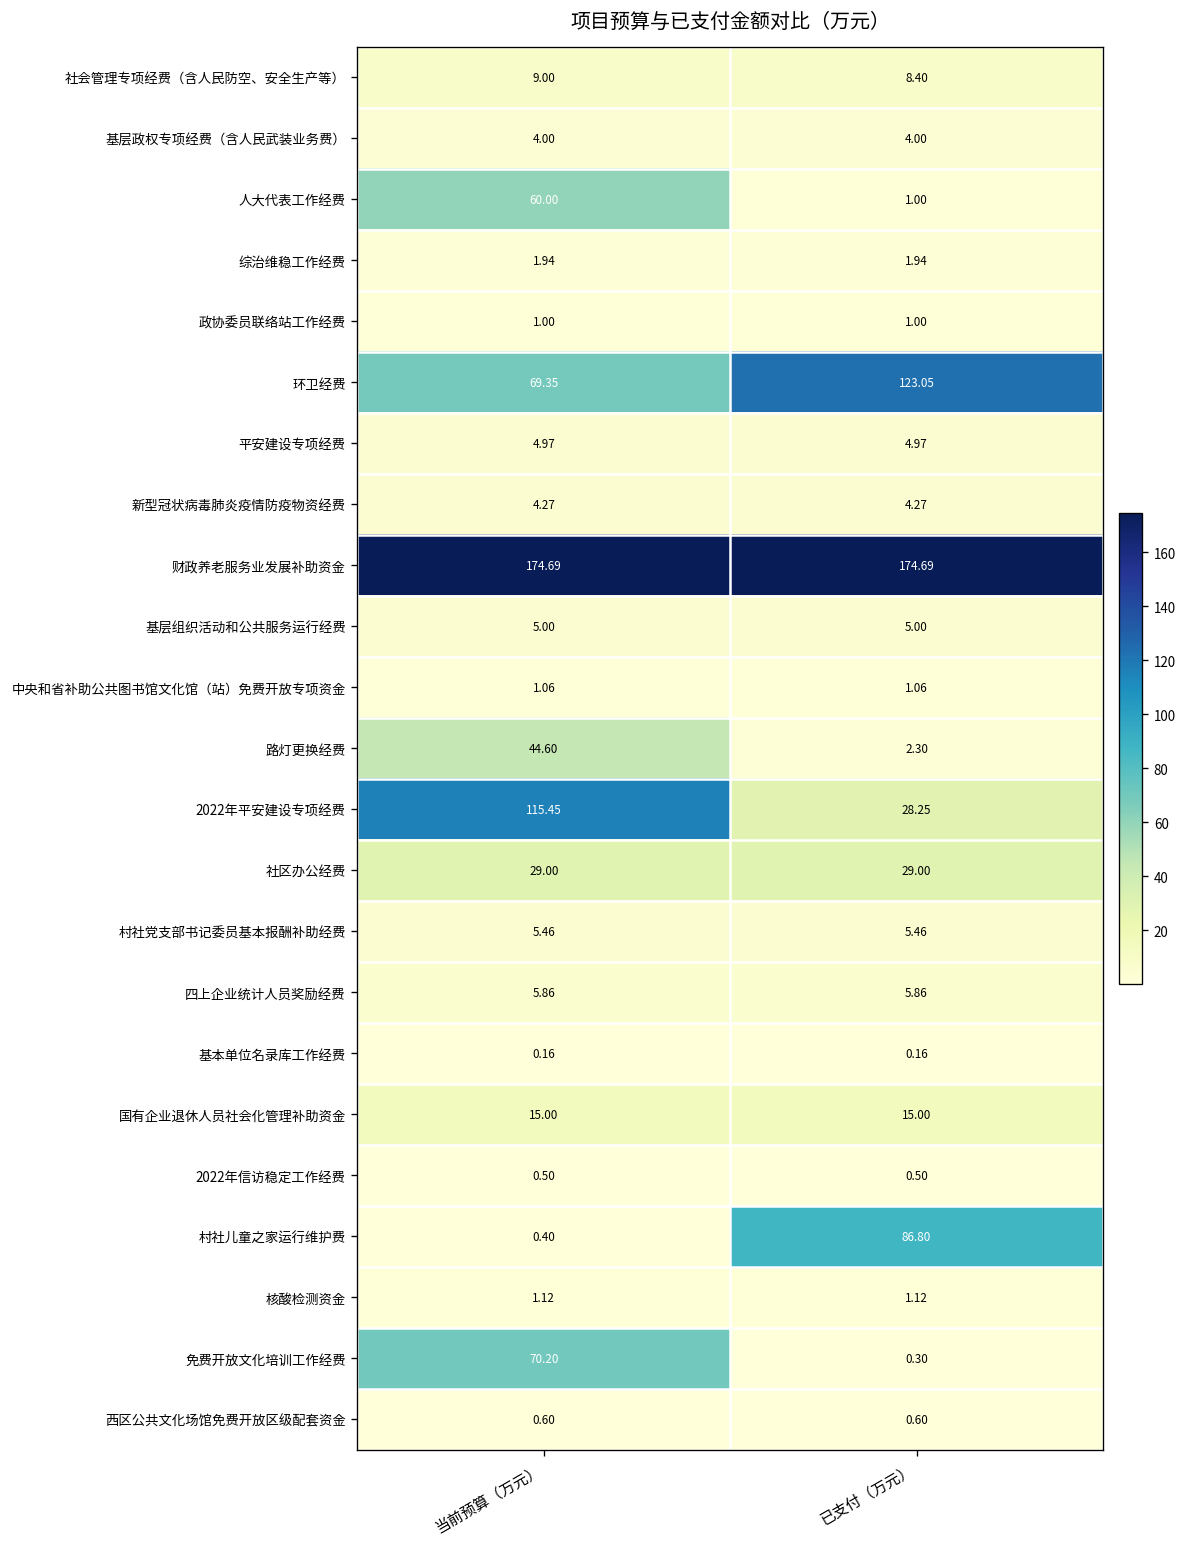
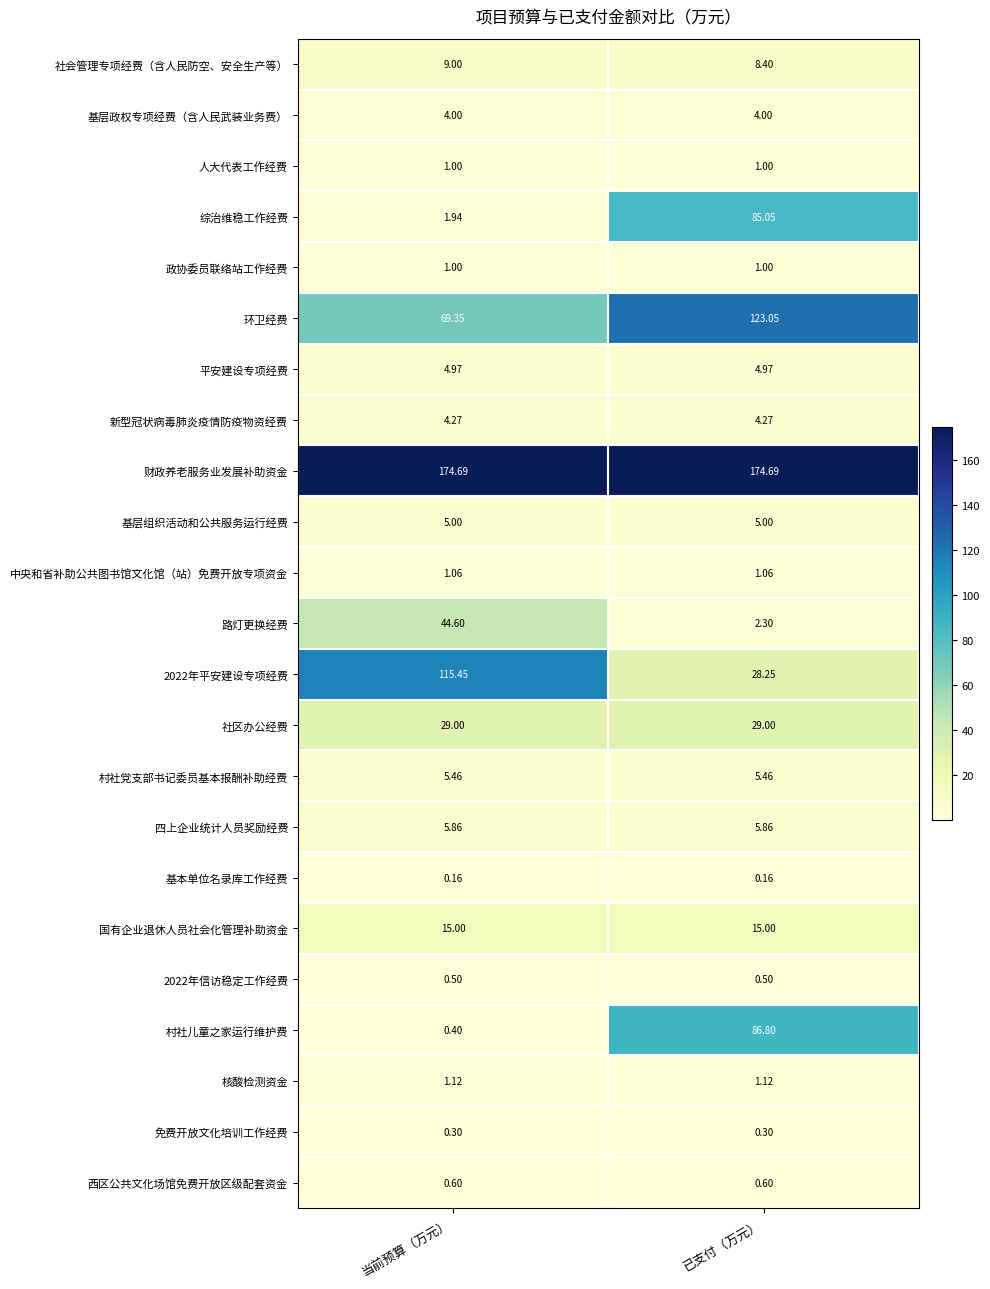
人大代表工作经费, 当前预算（万元）: 60.00 -> 1.00
综治维稳工作经费, 已支付（万元）: 1.94 -> 85.05
免费开放文化培训工作经费, 当前预算（万元）: 70.20 -> 0.30
